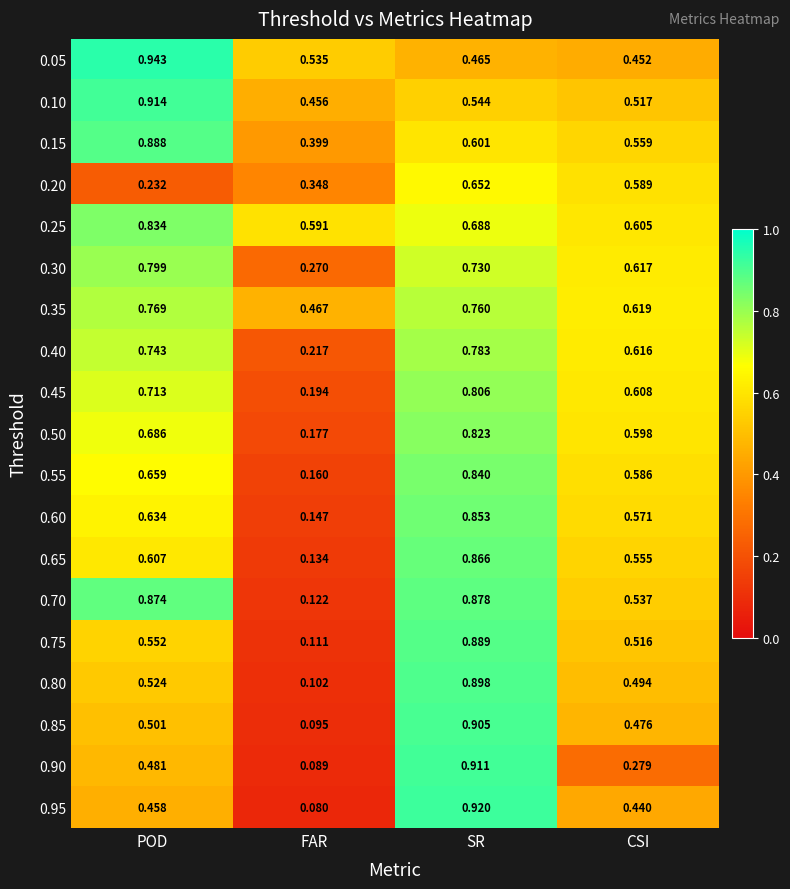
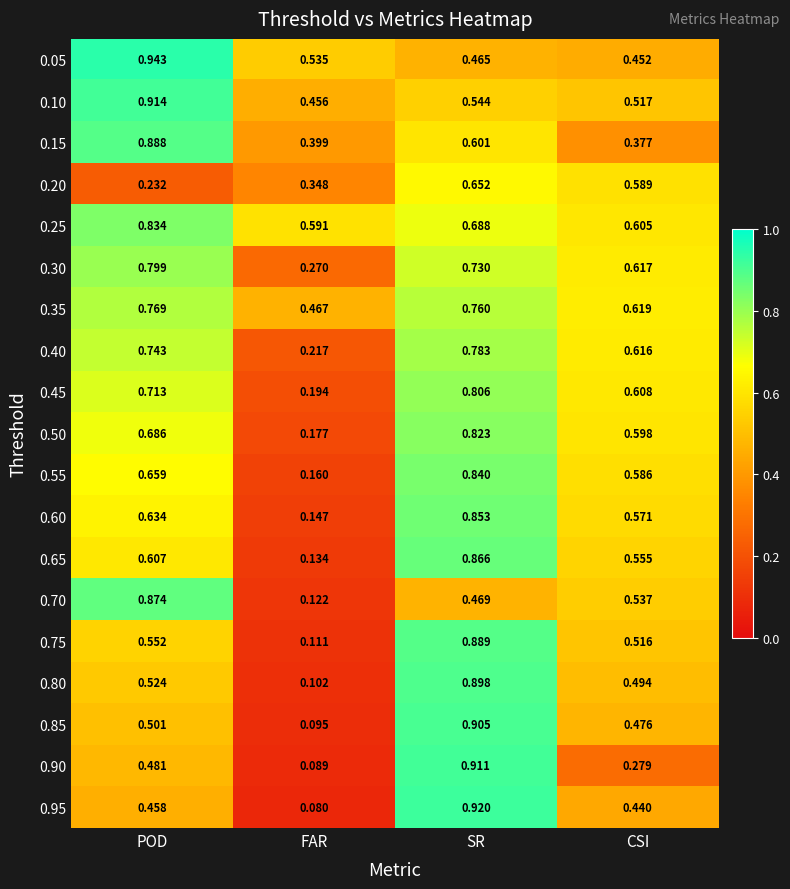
0.15, CSI: 0.559 -> 0.377
0.70, SR: 0.878 -> 0.469
